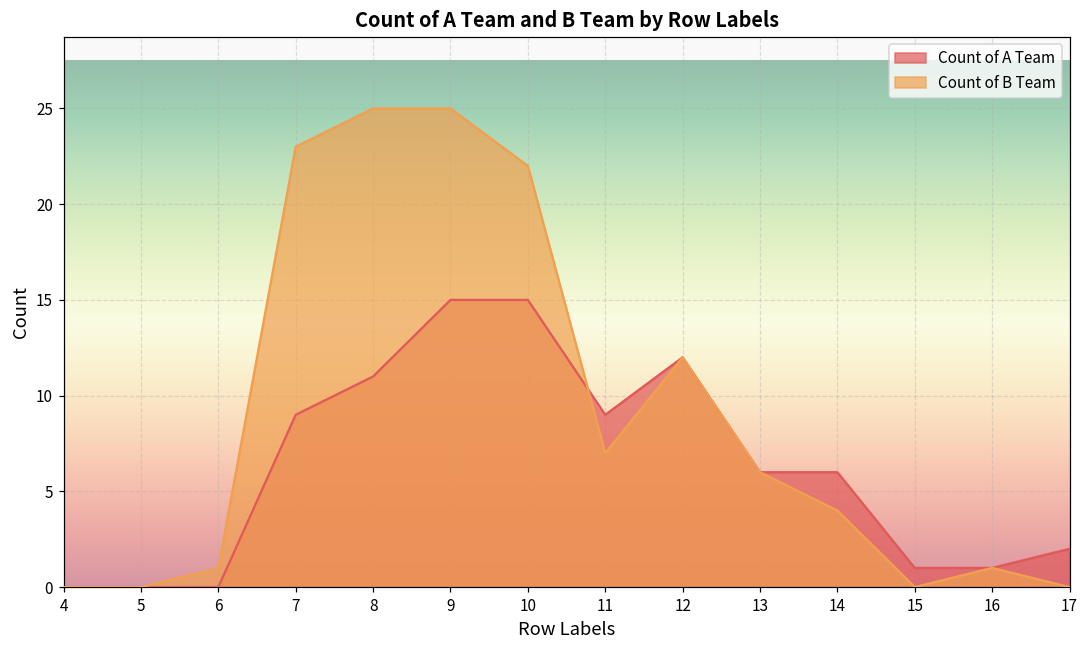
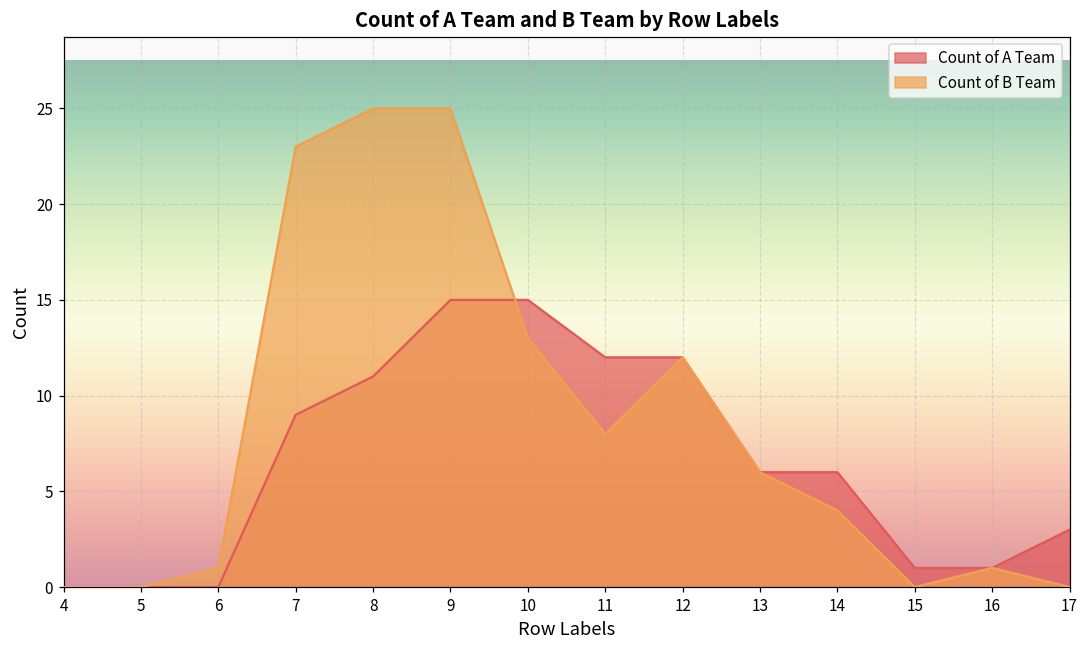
Count of B Team, 10: 22 -> 13
Count of A Team, 11: 9 -> 12
Count of B Team, 11: 7 -> 8
Count of A Team, 17: 2 -> 3
